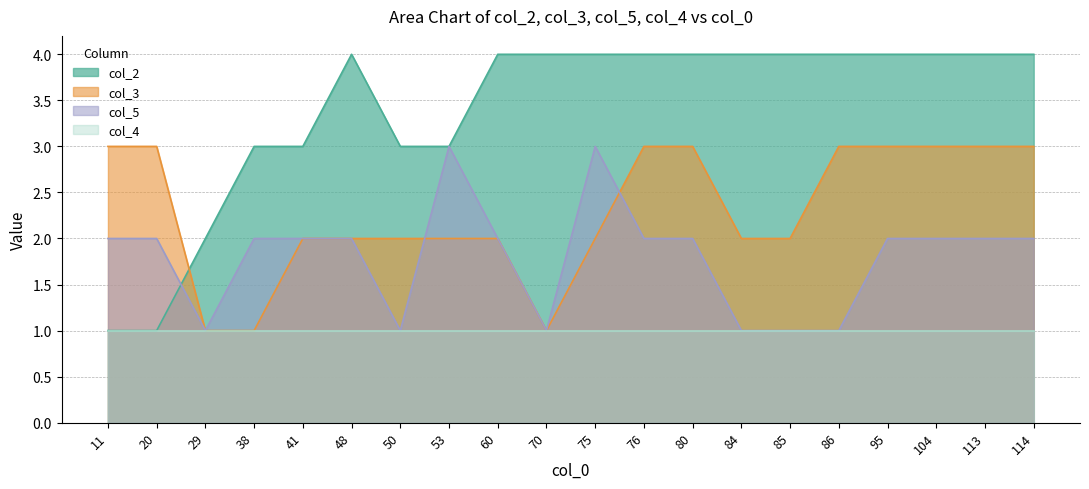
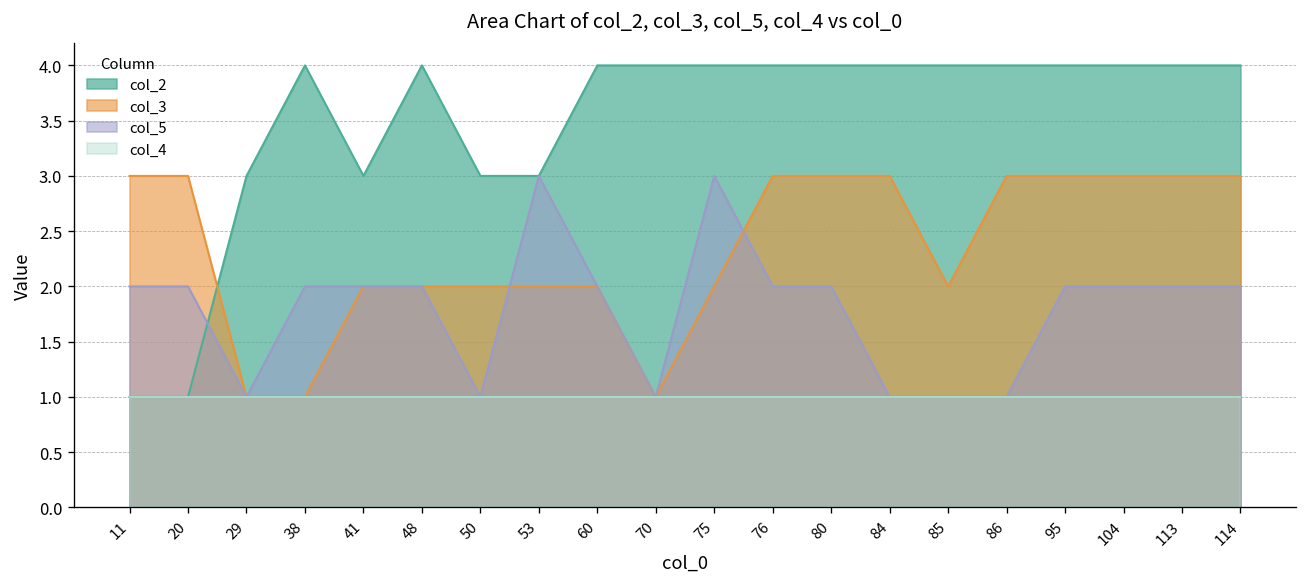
col_2, 29: 2 -> 3
col_2, 38: 3 -> 4
col_3, 84: 2 -> 3
